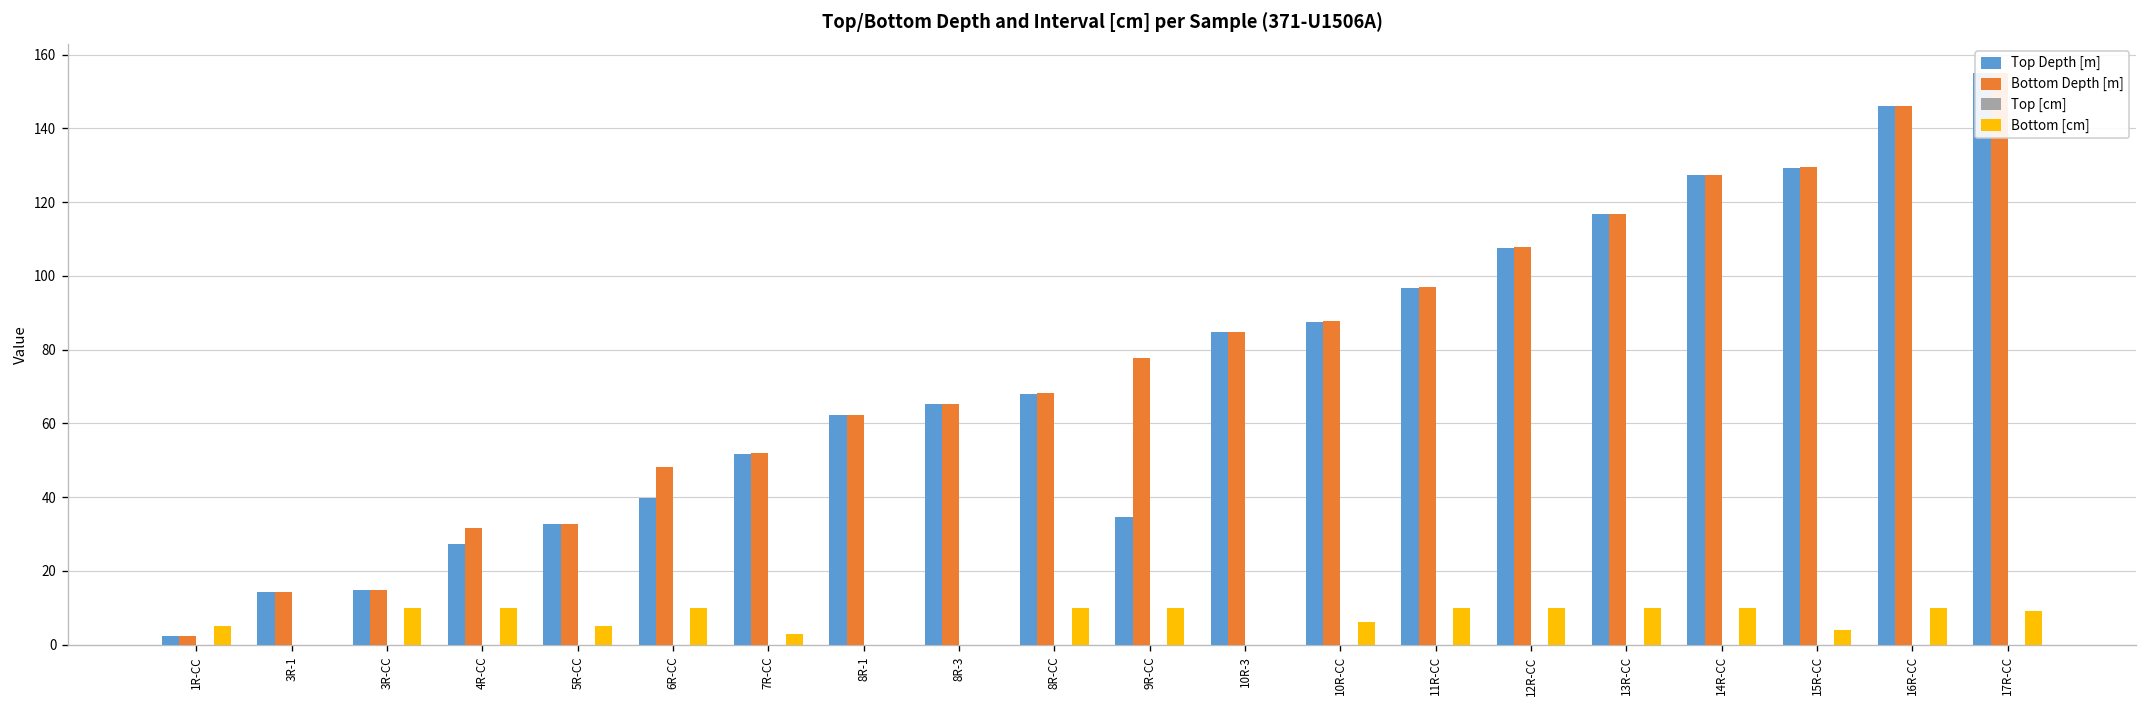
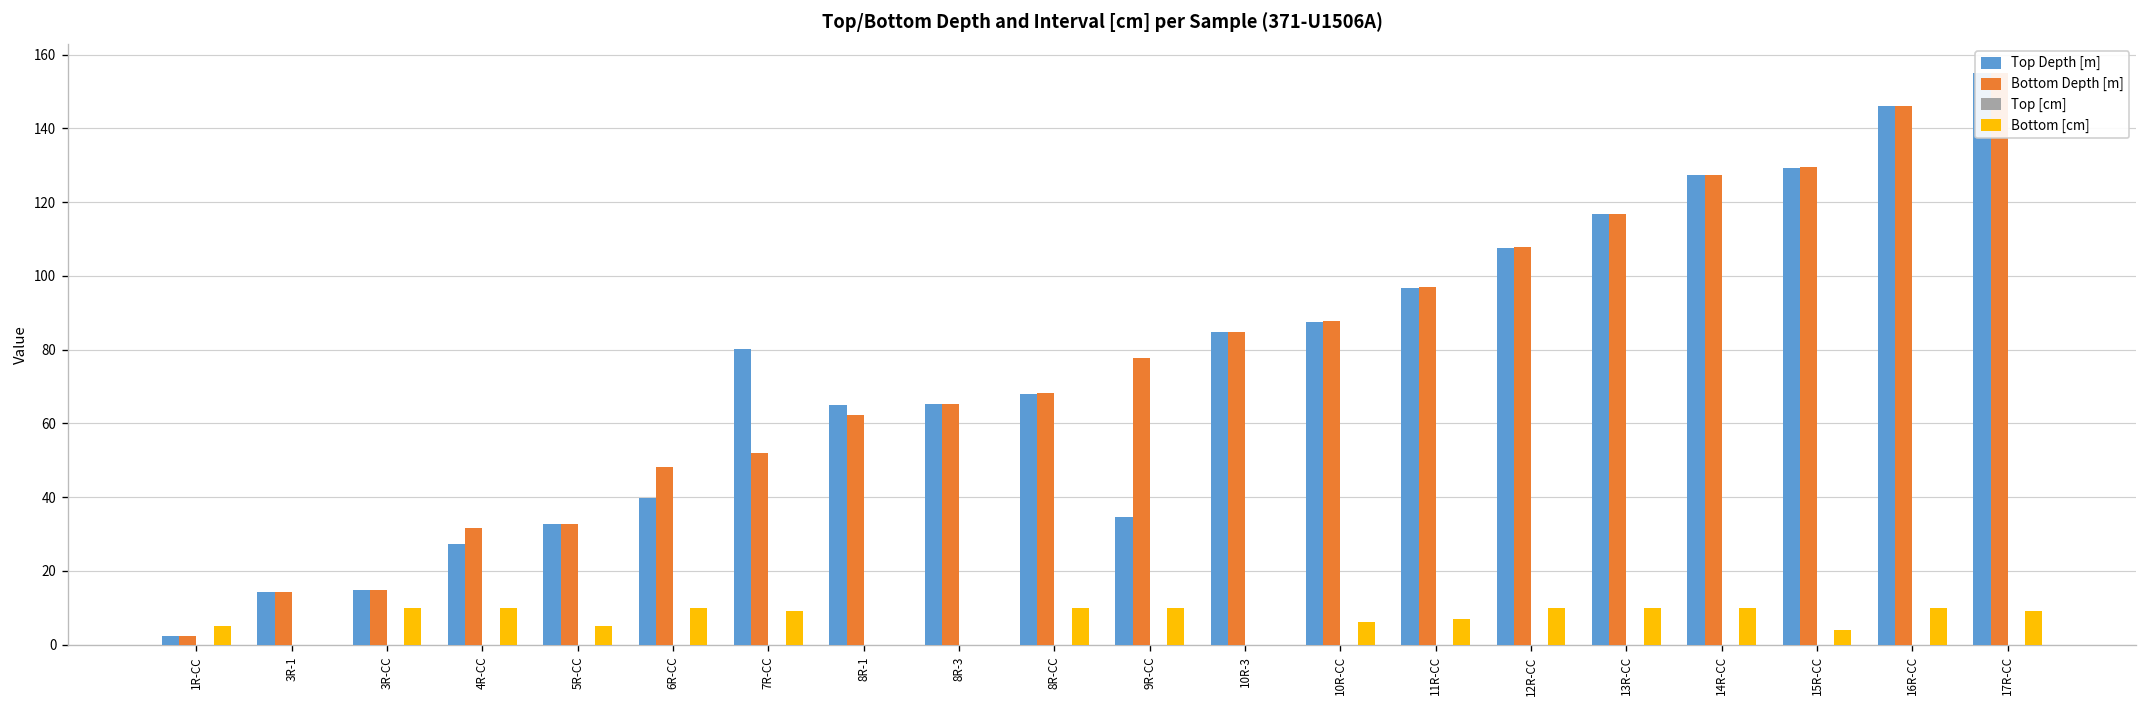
Top Depth [m], 7R-CC: 52 -> 80
Bottom [cm], 7R-CC: 3 -> 9
Top Depth [m], 8R-1: 62 -> 65
Bottom [cm], 11R-CC: 10 -> 7
